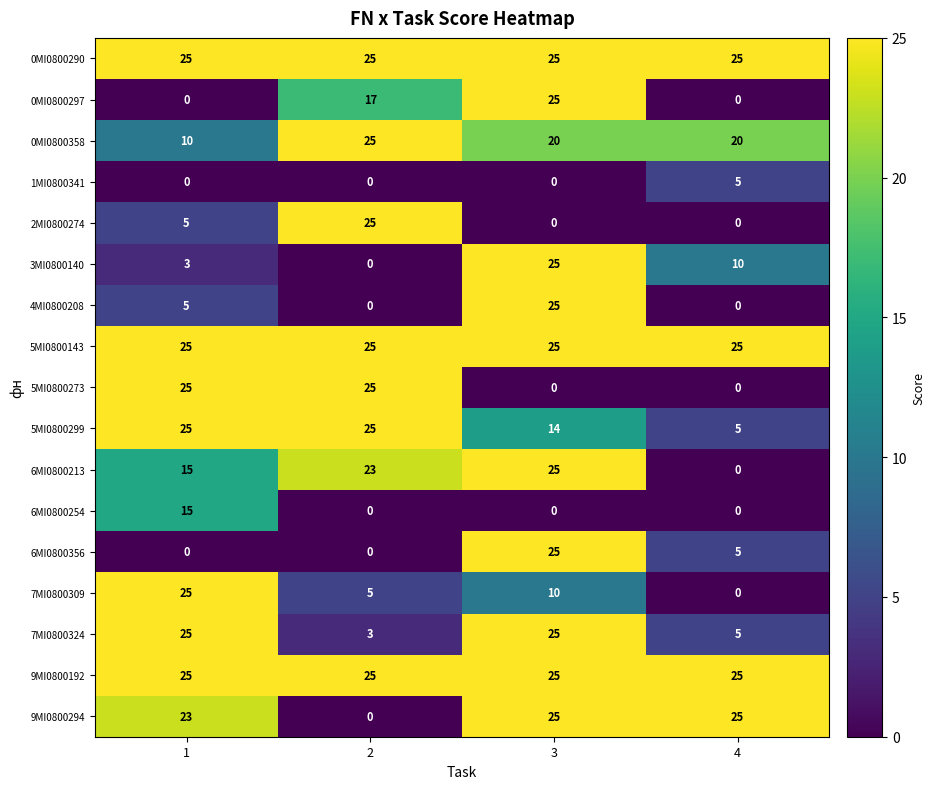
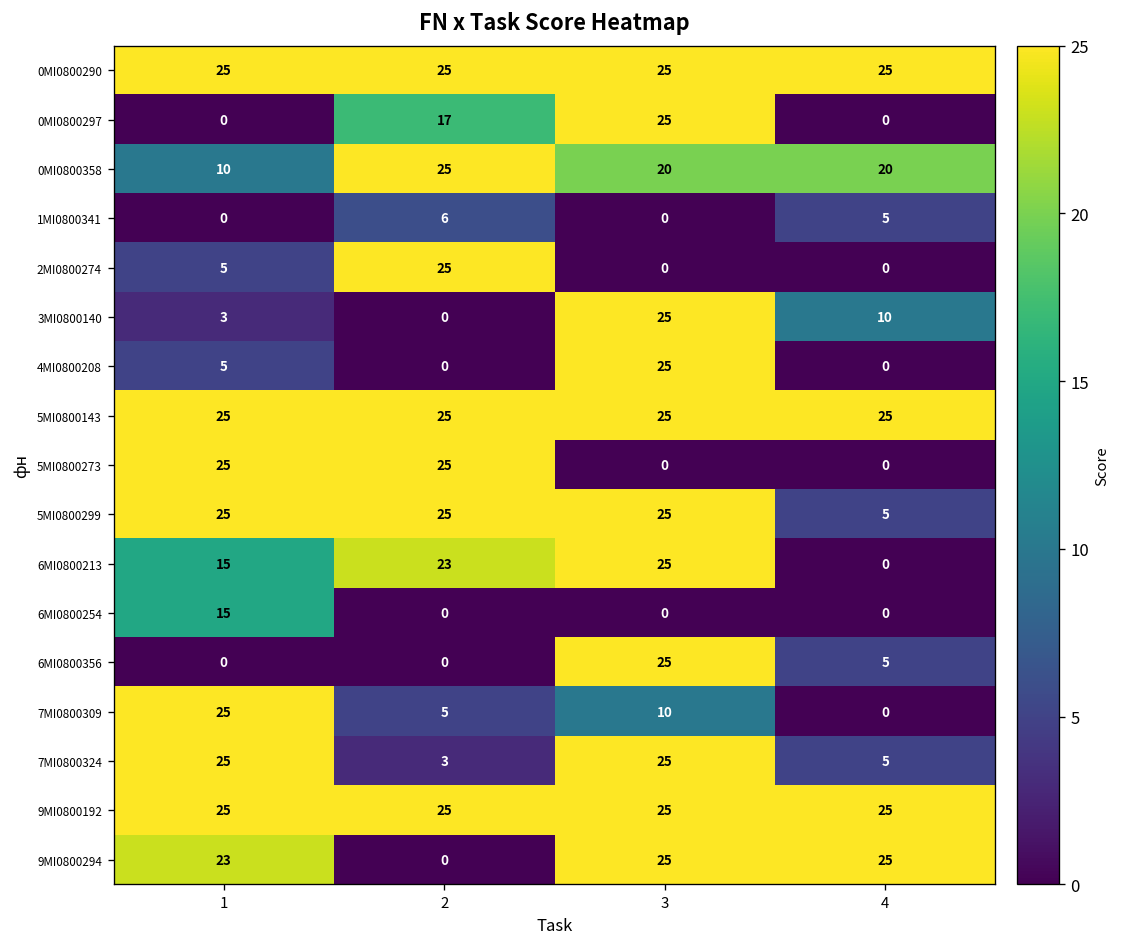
1MI0800341, 2: 0 -> 6
5MI0800299, 3: 14 -> 25
